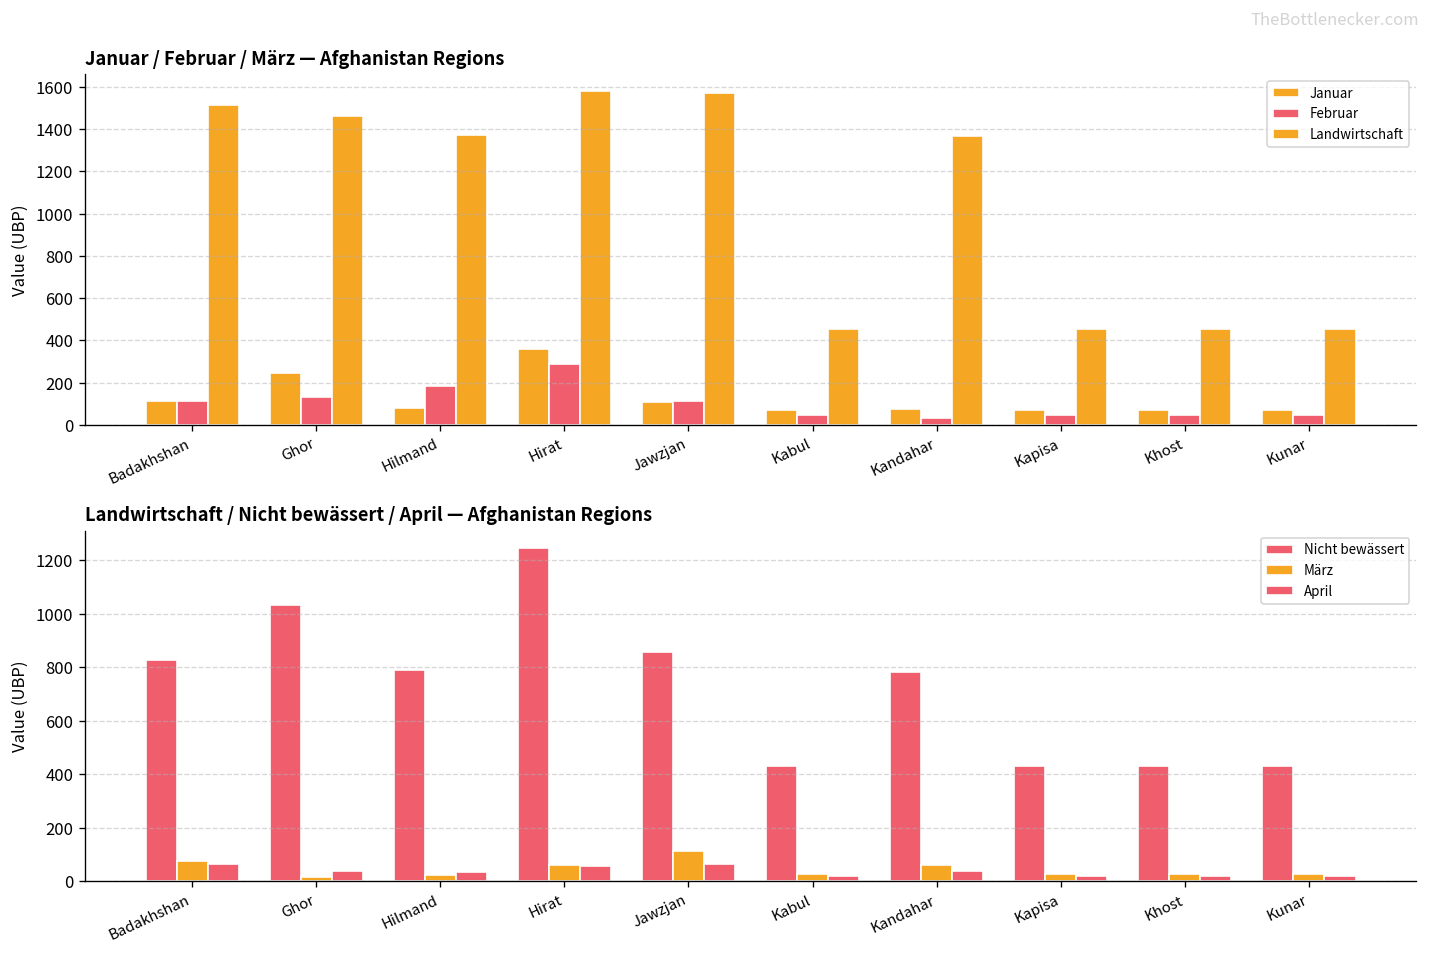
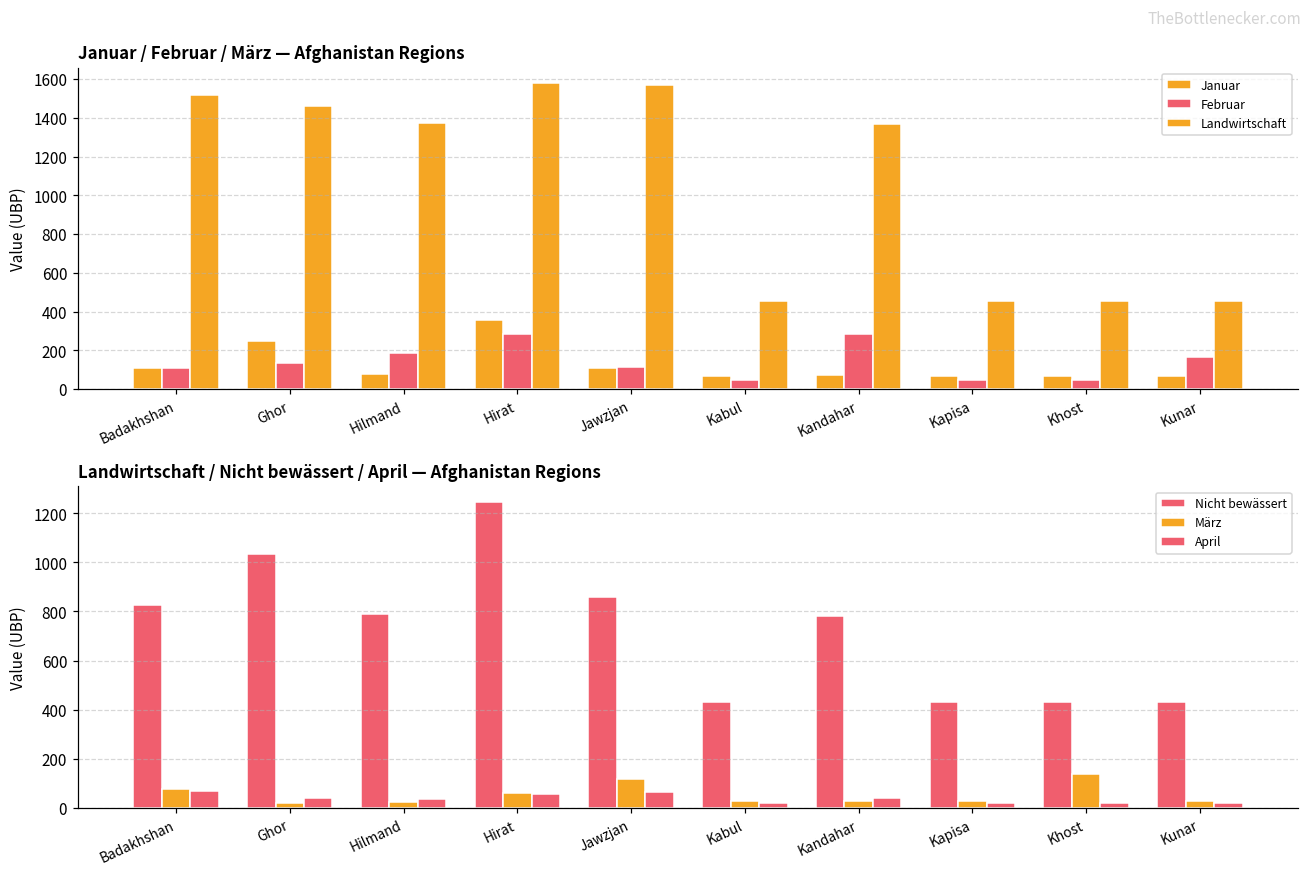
Januar / Februar / März — Afghanistan Regions, Februar, Kandahar: 30 -> 290
Januar / Februar / März — Afghanistan Regions, Februar, Kunar: 50 -> 170
Landwirtschaft / Nicht bewässert / April — Afghanistan Regions, März, Kandahar: 60 -> 30
Landwirtschaft / Nicht bewässert / April — Afghanistan Regions, März, Khost: 30 -> 140
